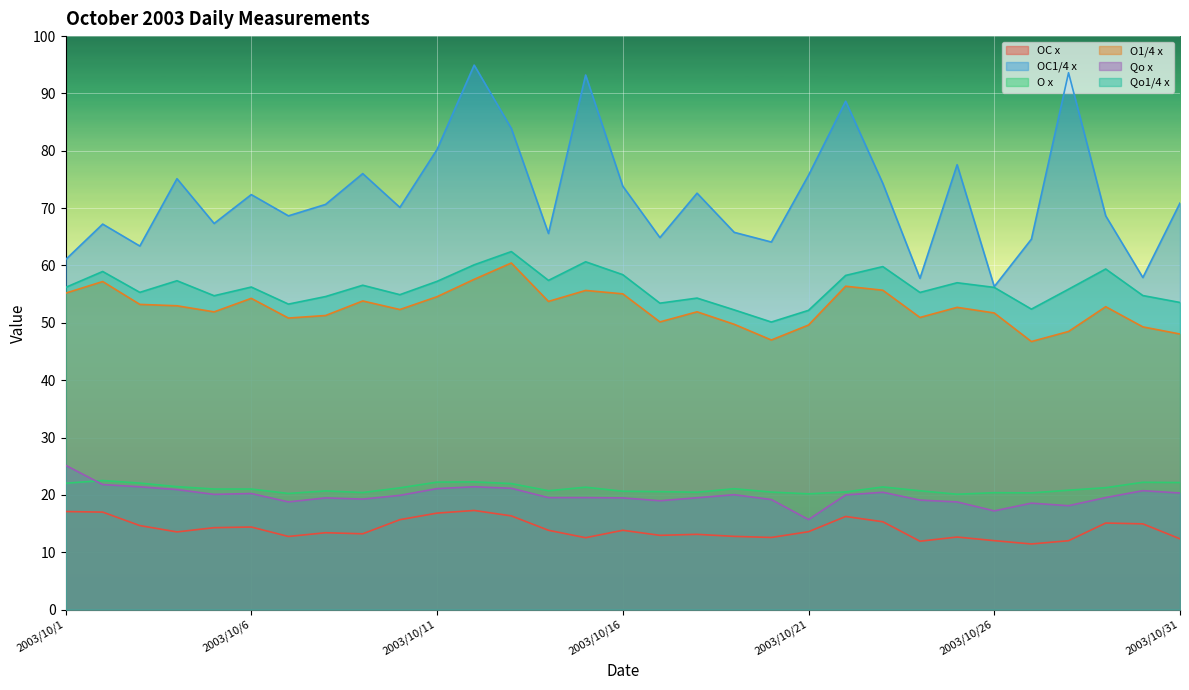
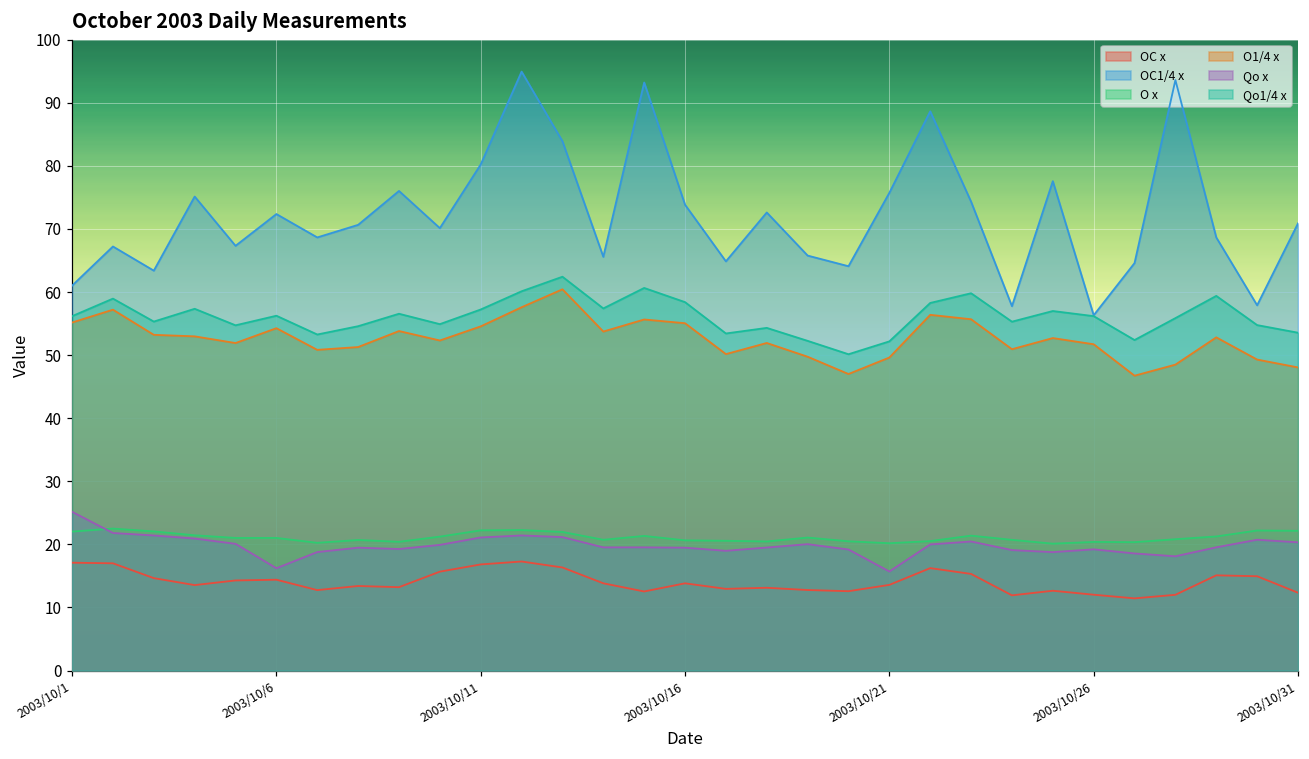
Qo x, 2003/10/6: 20 -> 16
Qo x, 2003/10/26: 17 -> 19
